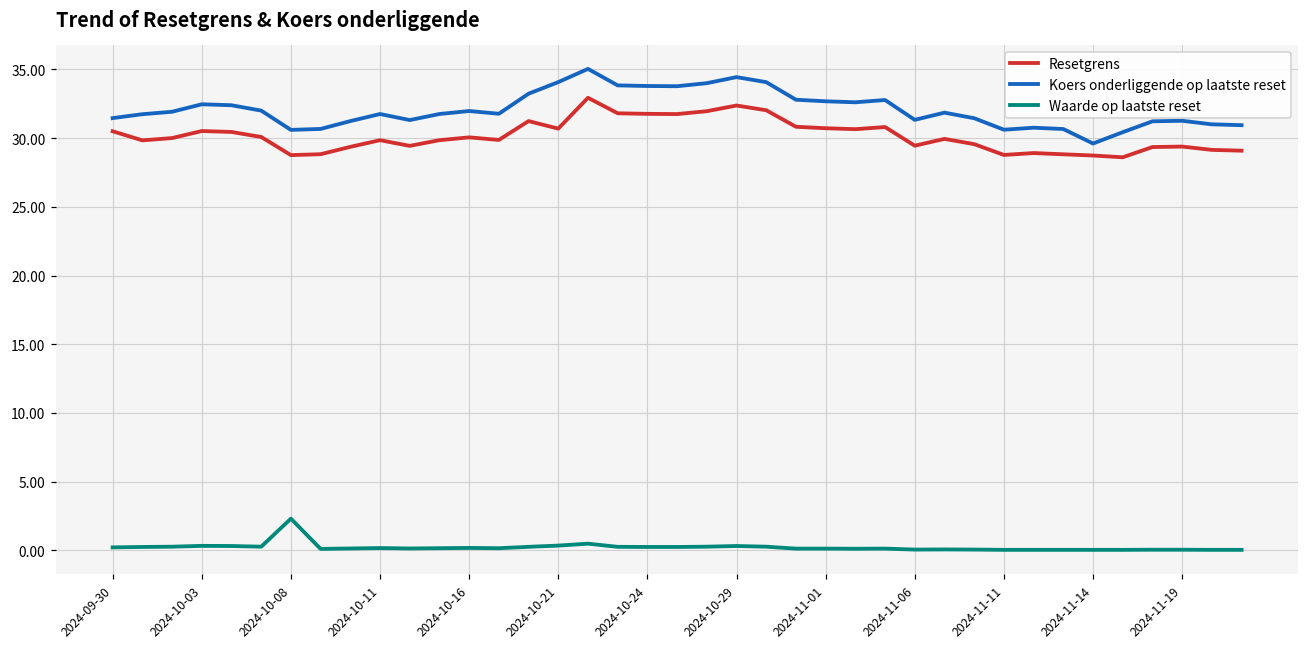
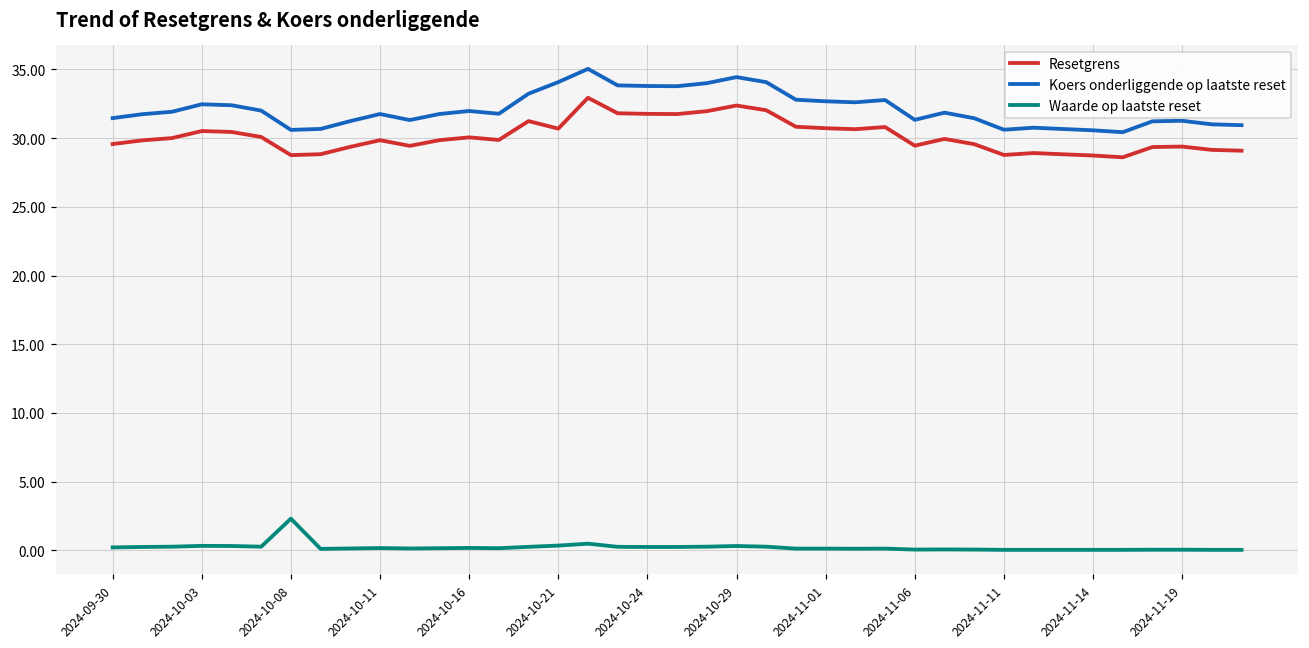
Resetgrens, 2024-09-30: 30.5 -> 29.6
Koers onderliggende op laatste reset, 2024-11-14: 29.6 -> 30.6
